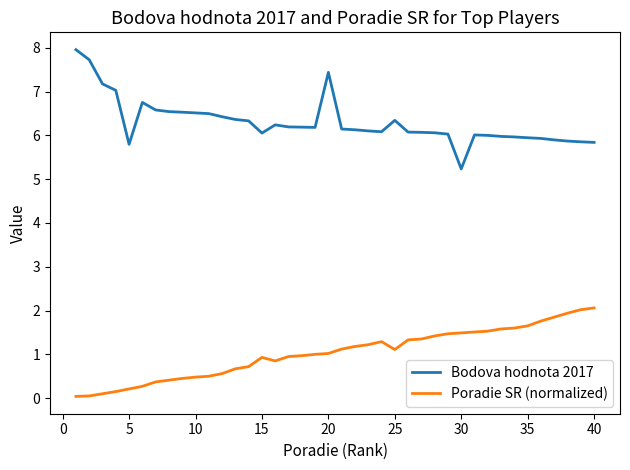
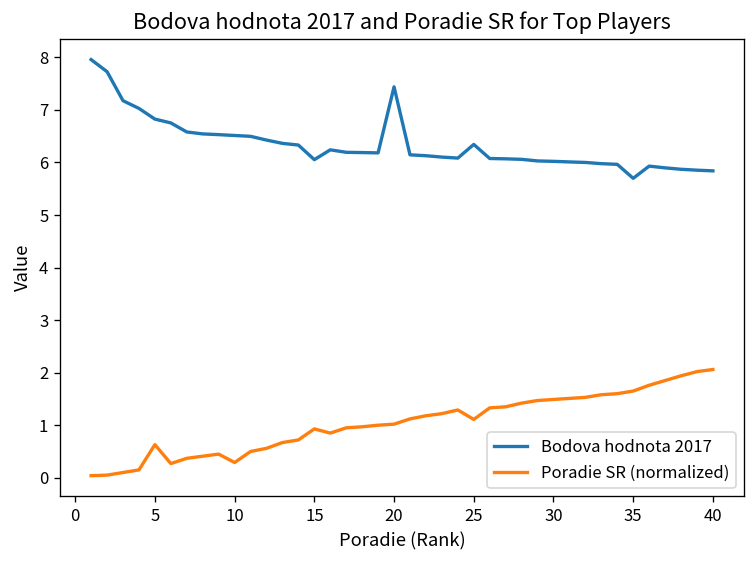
Bodova hodnota 2017, 5: 5.8 -> 6.8
Poradie SR (normalized), 5: 0.2 -> 0.6
Poradie SR (normalized), 10: 0.5 -> 0.3
Bodova hodnota 2017, 30: 5.2 -> 6.0
Bodova hodnota 2017, 35: 5.9 -> 5.7
